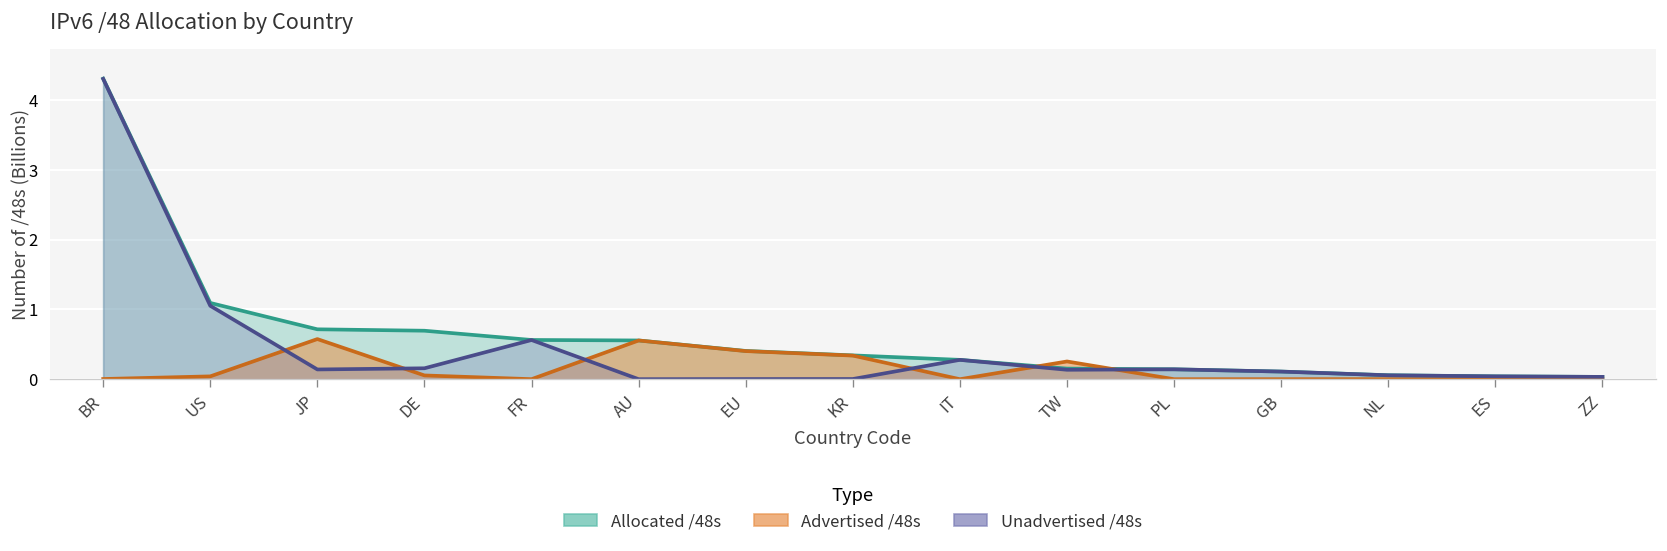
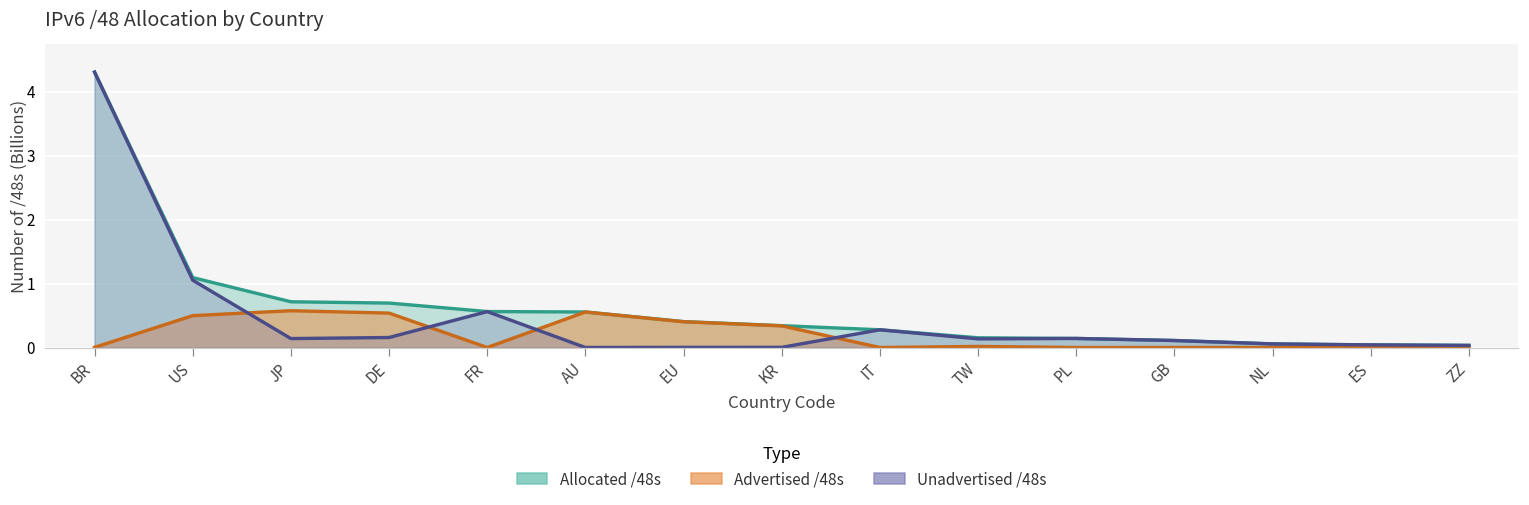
Advertised /48s, US: 0.0 -> 0.5
Advertised /48s, DE: 0.1 -> 0.5
Advertised /48s, TW: 0.3 -> 0.0
